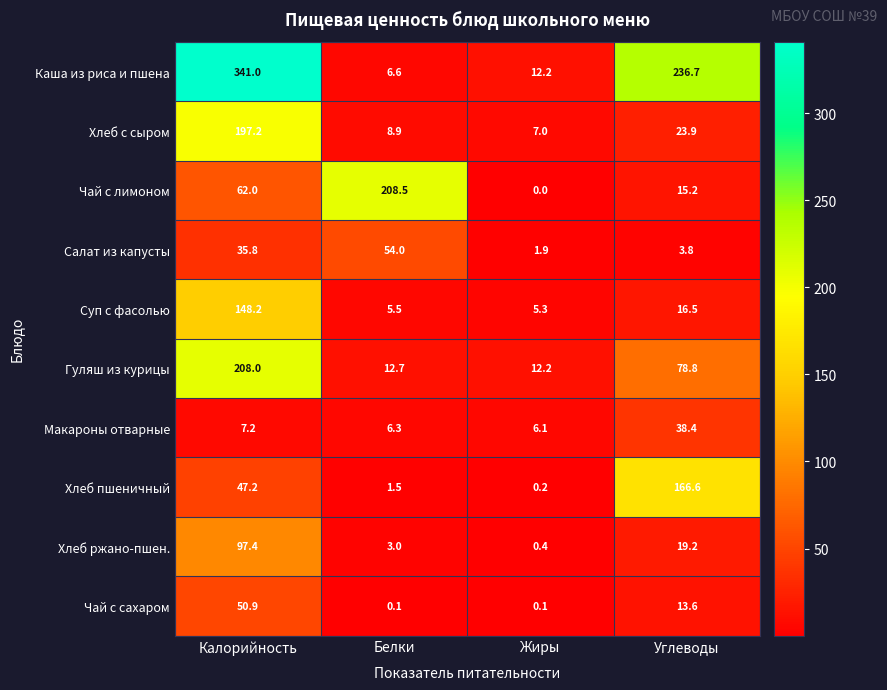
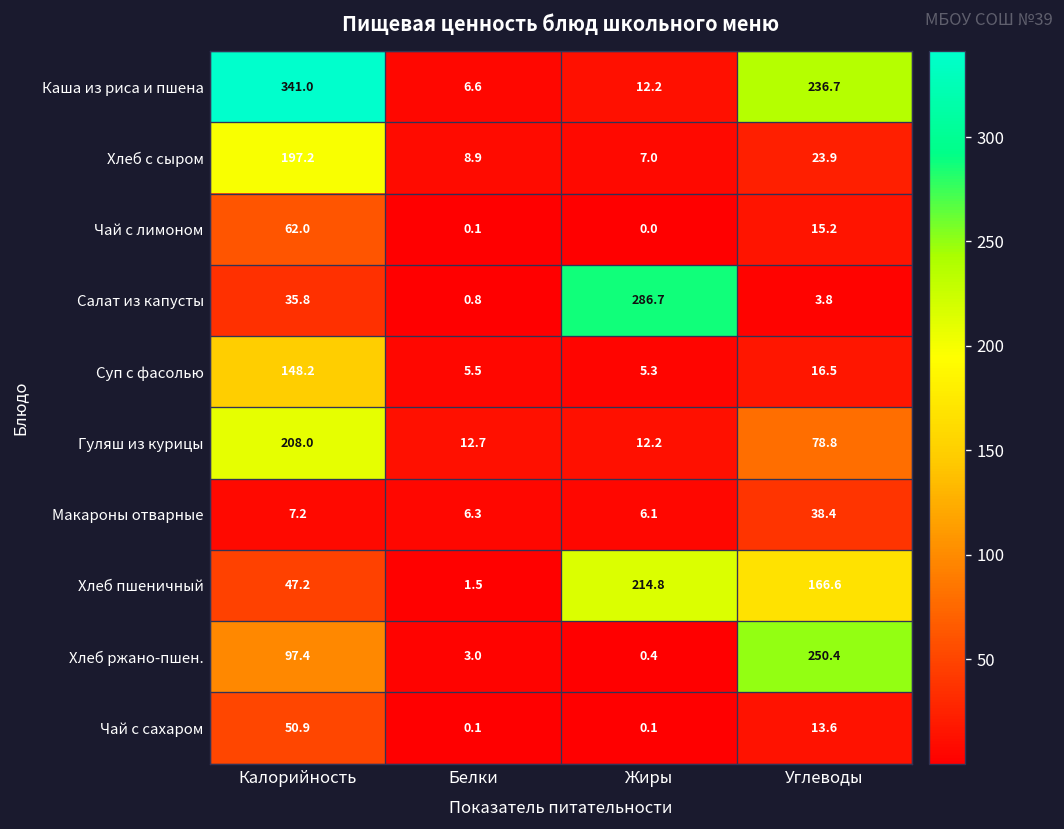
Чай с лимоном, Белки: 208.5 -> 0.1
Салат из капусты, Белки: 54.0 -> 0.8
Салат из капусты, Жиры: 1.9 -> 286.7
Хлеб пшеничный, Жиры: 0.2 -> 214.8
Хлеб ржано-пшен., Углеводы: 19.2 -> 250.4
